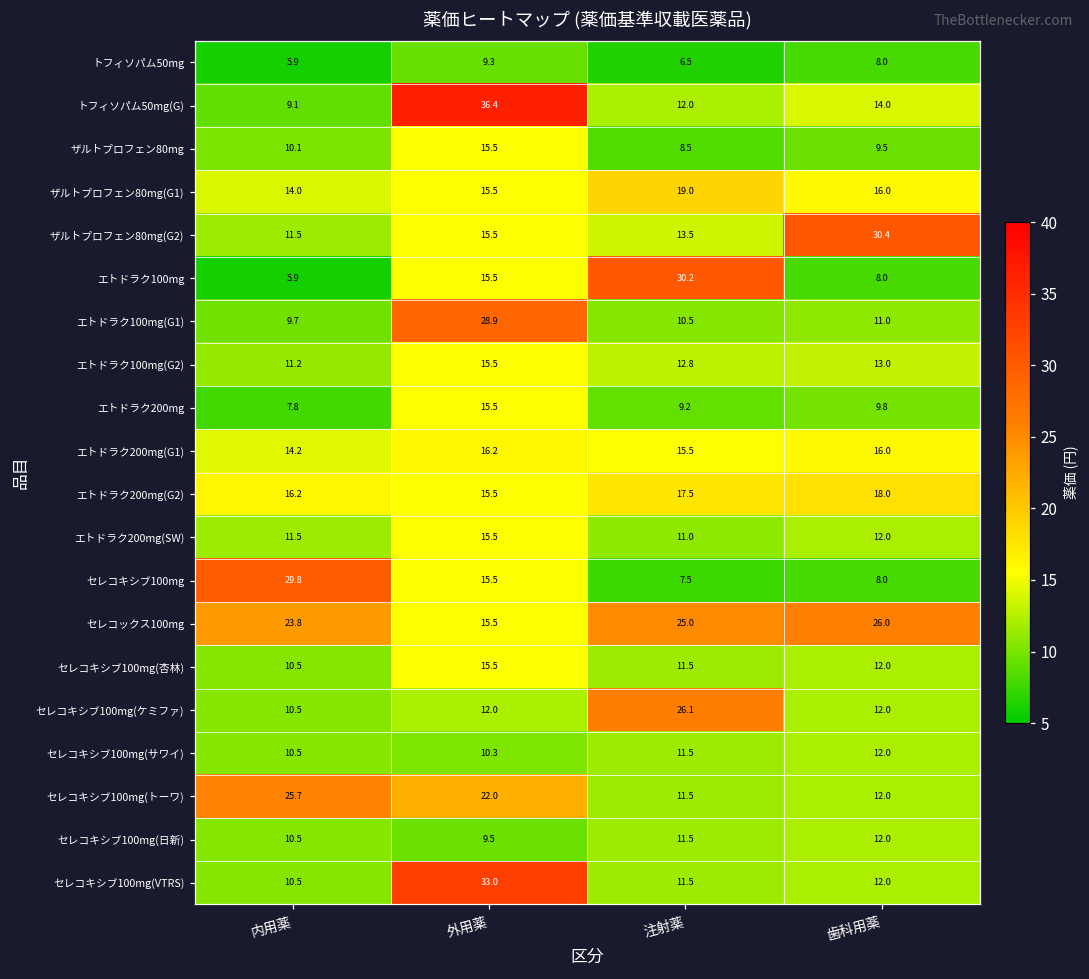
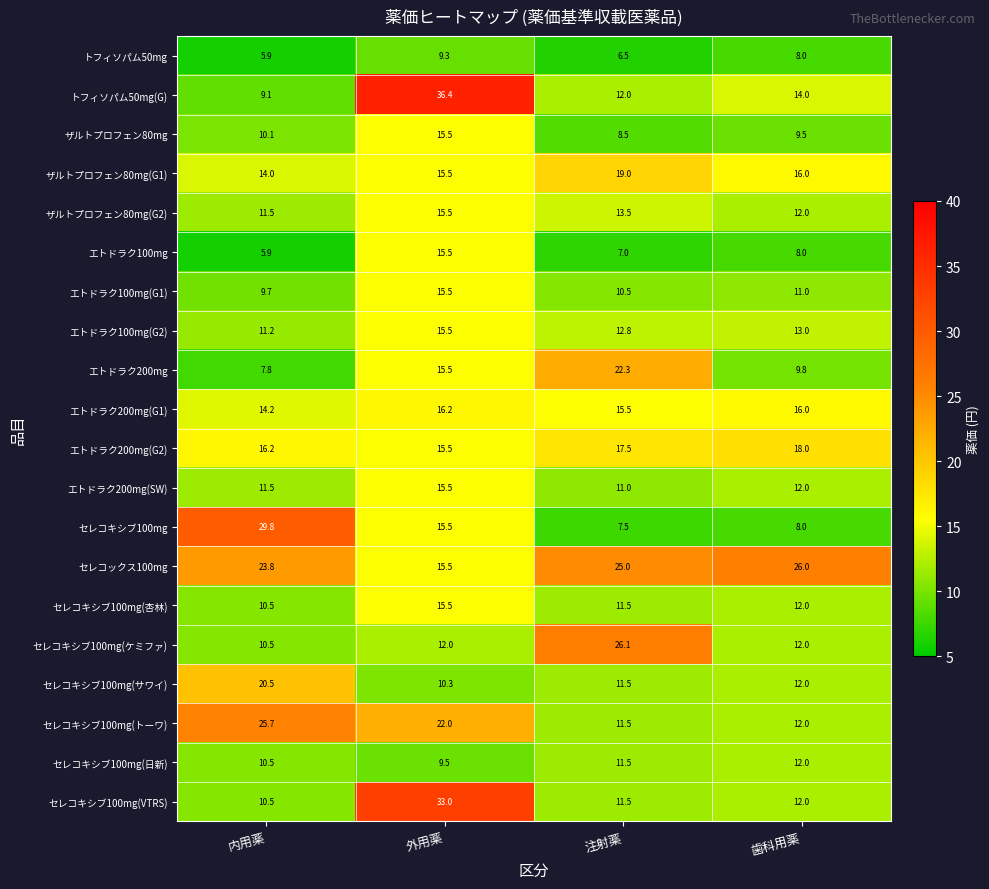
ザルトプロフェン80mg(G2), 歯科用薬: 30.4 -> 12.0
エトドラク100mg, 注射薬: 30.2 -> 7.0
エトドラク100mg(G1), 外用薬: 28.9 -> 15.5
エトドラク200mg, 注射薬: 9.2 -> 22.3
セレコキシブ100mg(サワイ), 内用薬: 10.5 -> 20.5
